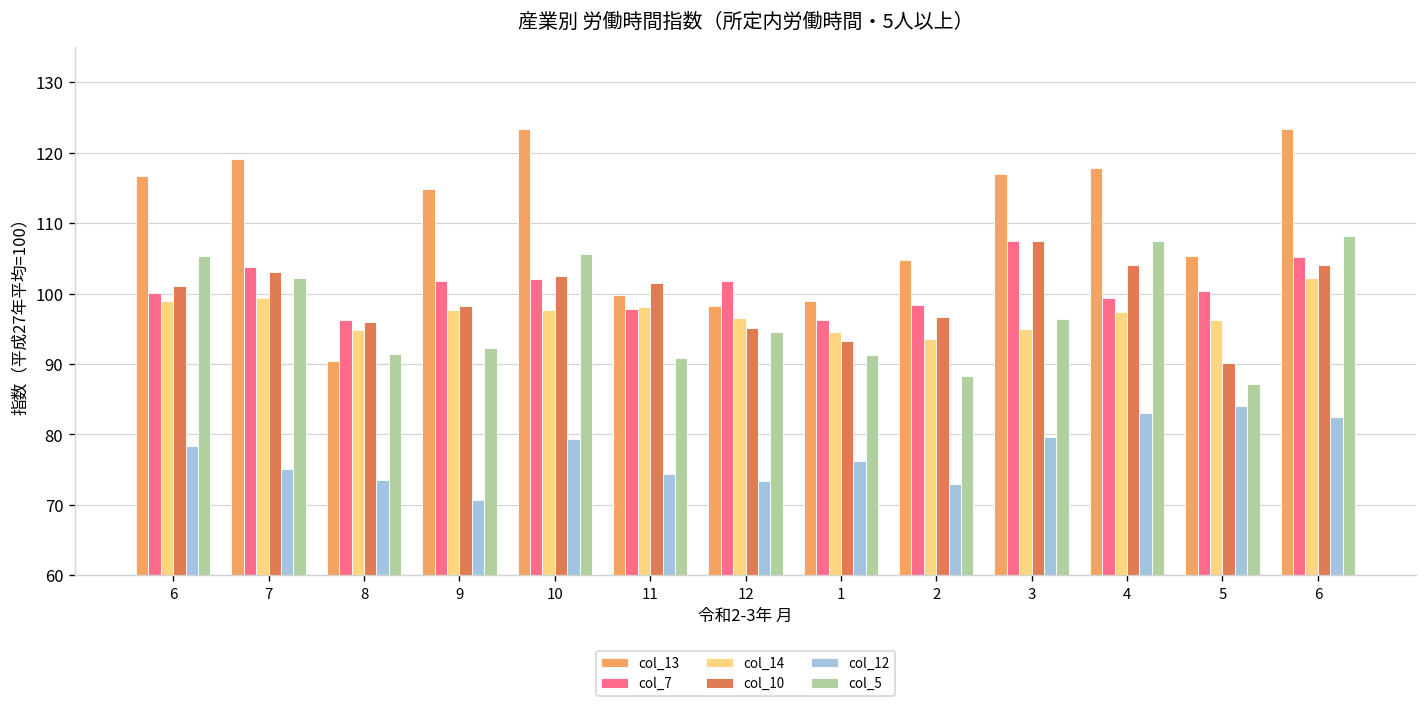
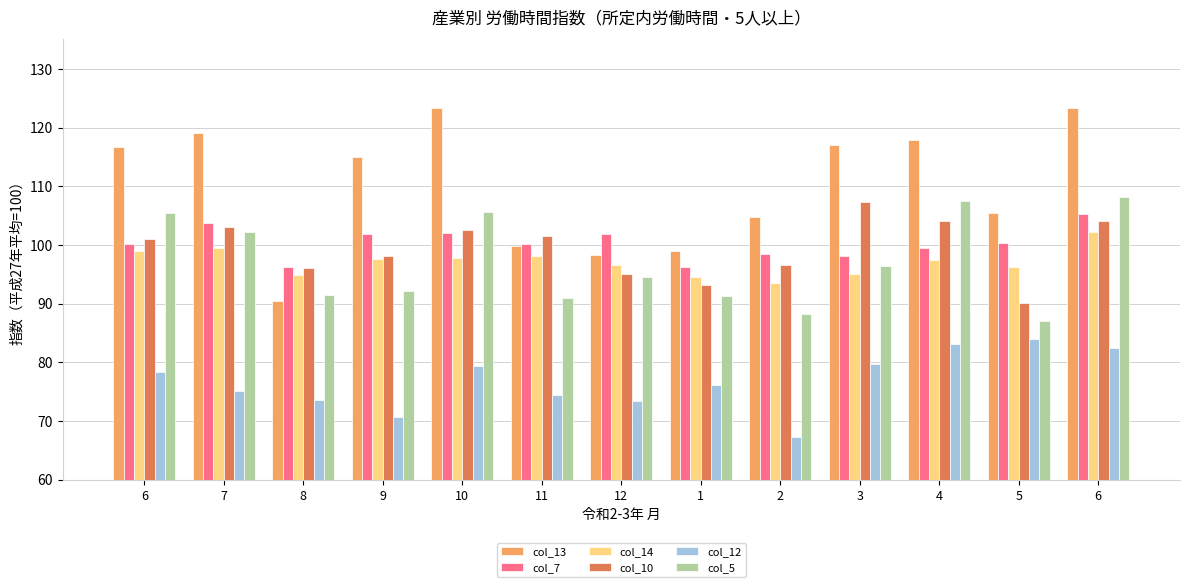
col_7, 11: 98 -> 100
col_12, 2: 73 -> 67
col_7, 3: 108 -> 98
